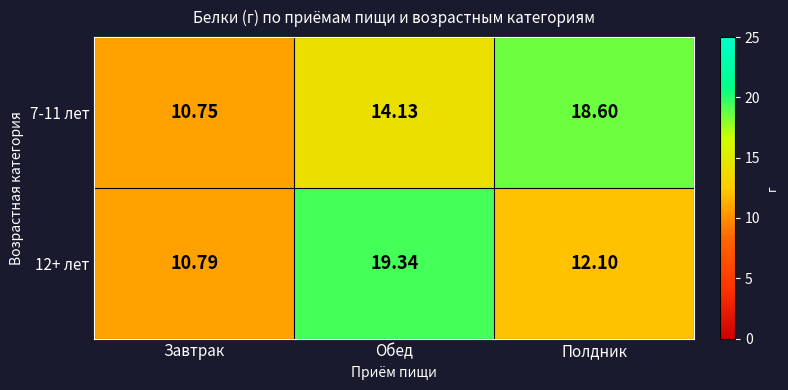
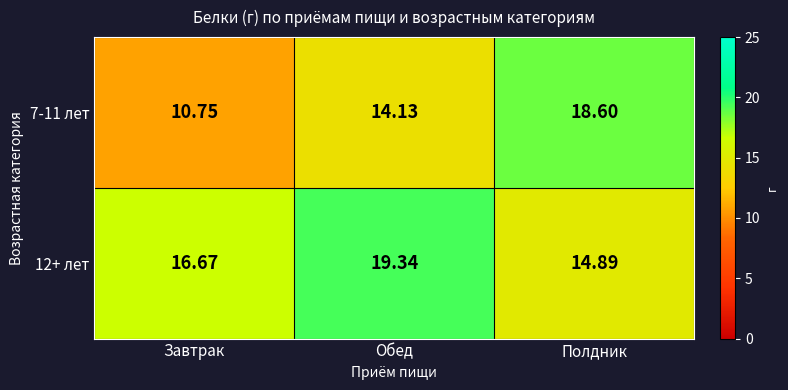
12+ лет, Завтрак: 10.79 -> 16.67
12+ лет, Полдник: 12.10 -> 14.89
